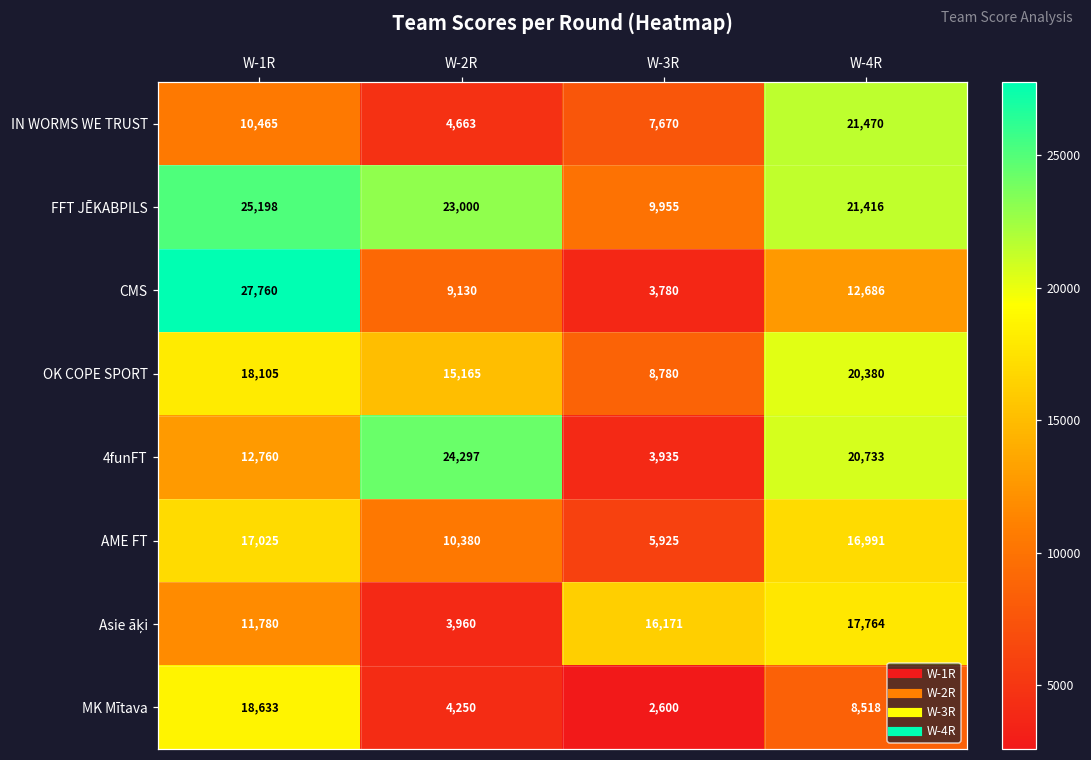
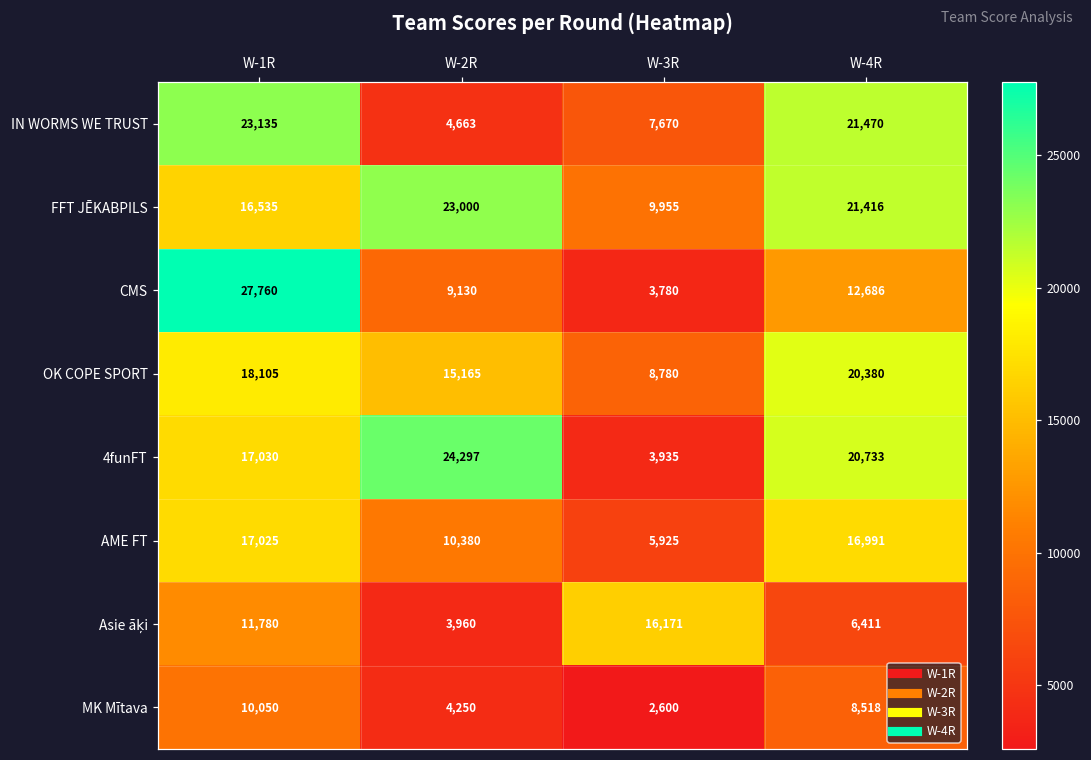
IN WORMS WE TRUST, W-1R: 10,465 -> 23,135
FFT JĒKABPILS, W-1R: 25,198 -> 16,535
4funFT, W-1R: 12,760 -> 17,030
Asie āķi, W-4R: 17,764 -> 6,411
MK Mītava, W-1R: 18,633 -> 10,050
